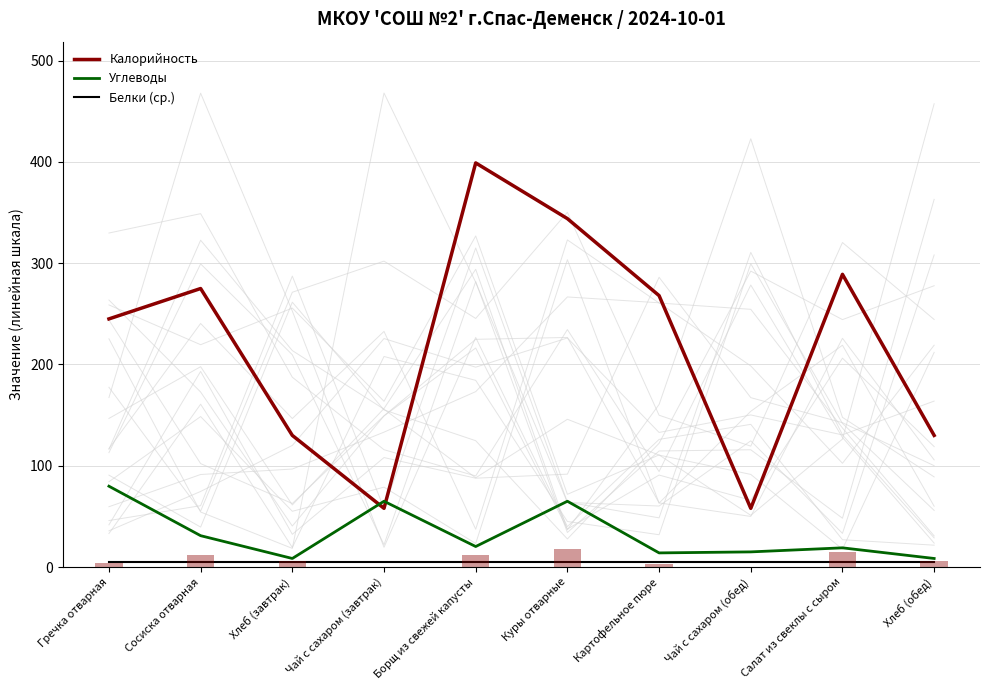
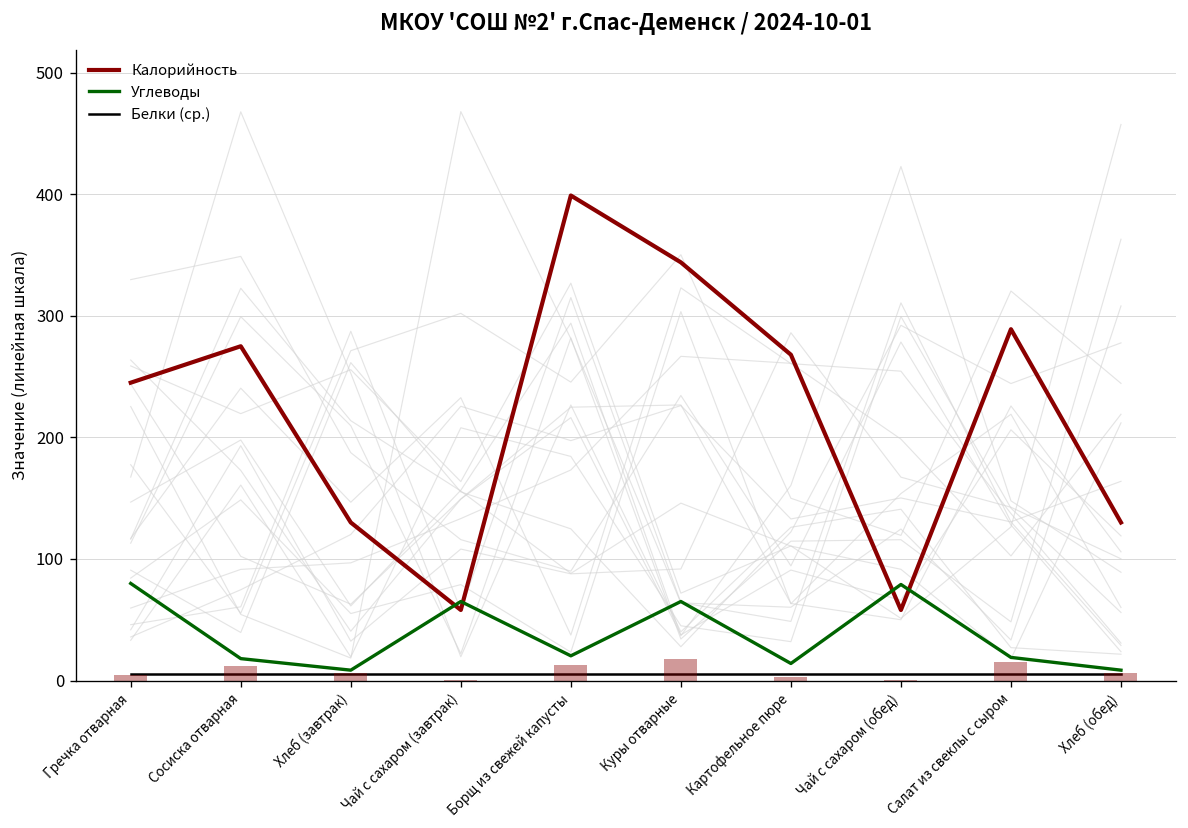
Углеводы, Сосиска отварная: 31 -> 18
Углеводы, Чай с сахаром (обед): 15 -> 79
